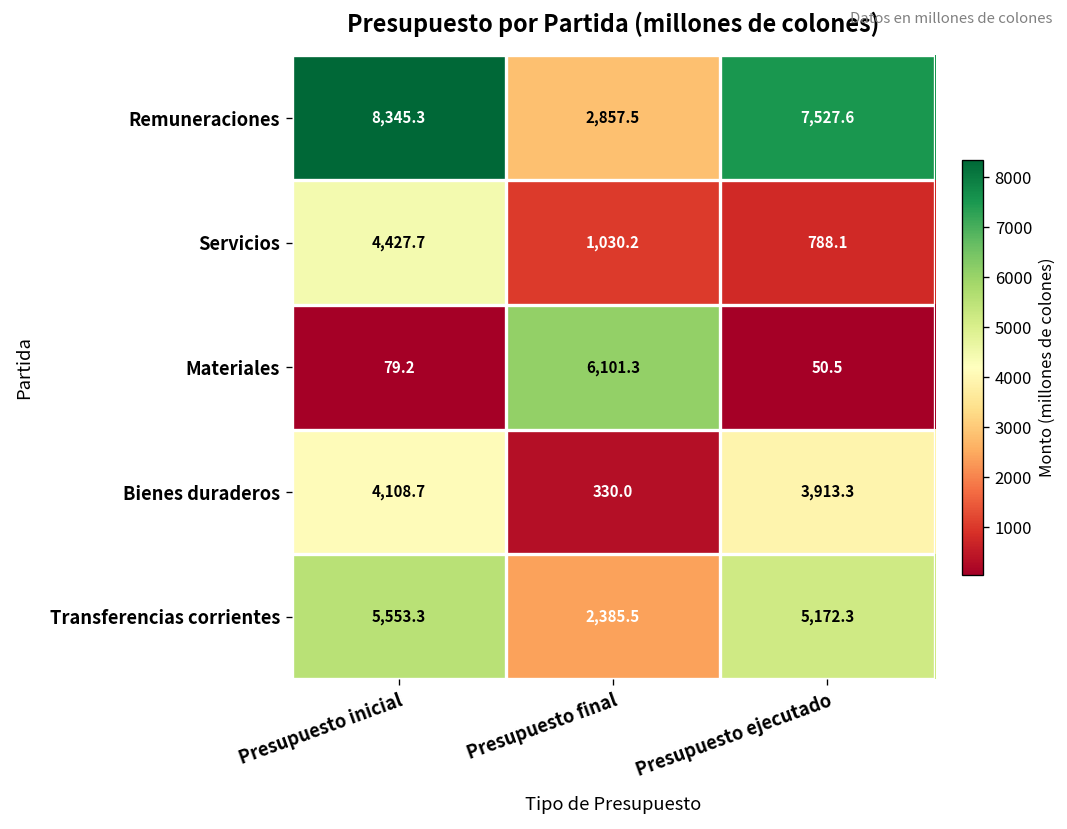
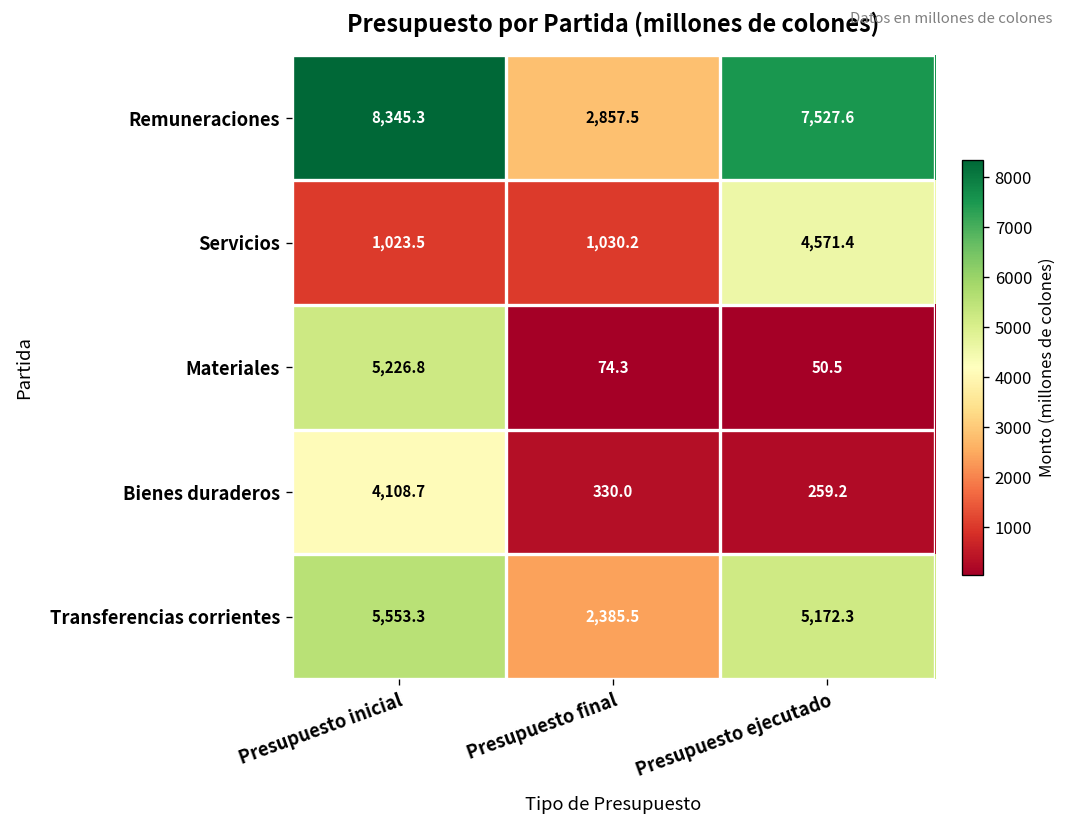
Servicios, Presupuesto inicial: 4,427.7 -> 1,023.5
Servicios, Presupuesto ejecutado: 788.1 -> 4,571.4
Materiales, Presupuesto inicial: 79.2 -> 5,226.8
Materiales, Presupuesto final: 6,101.3 -> 74.3
Bienes duraderos, Presupuesto ejecutado: 3,913.3 -> 259.2
